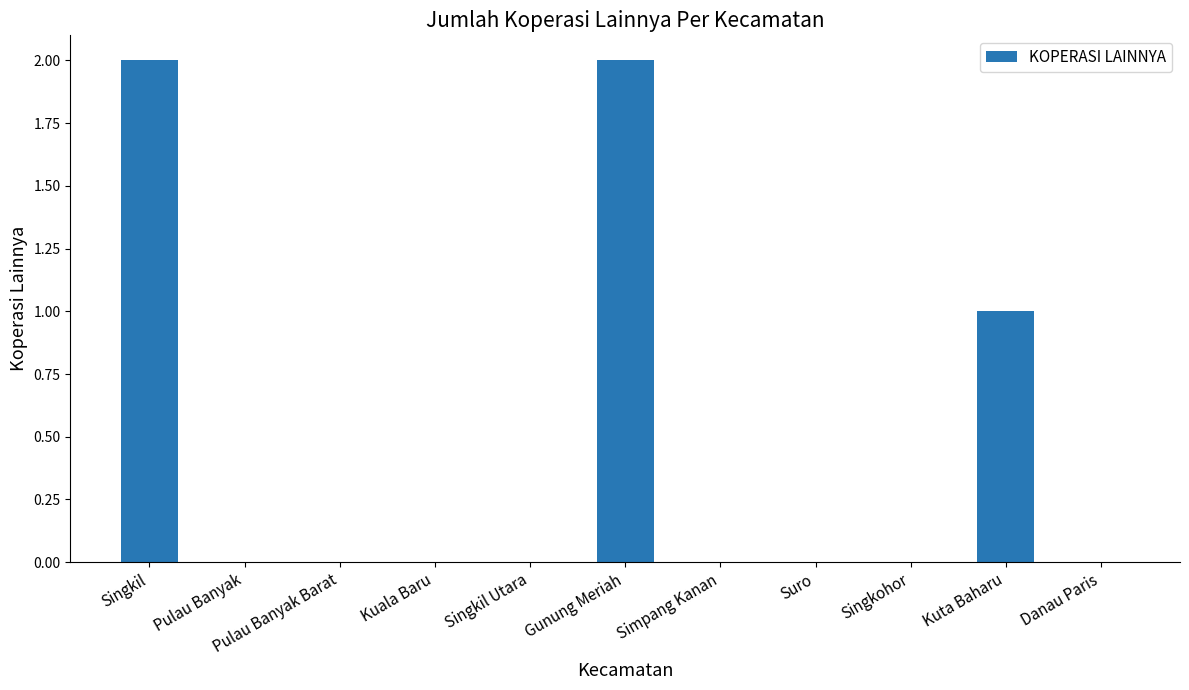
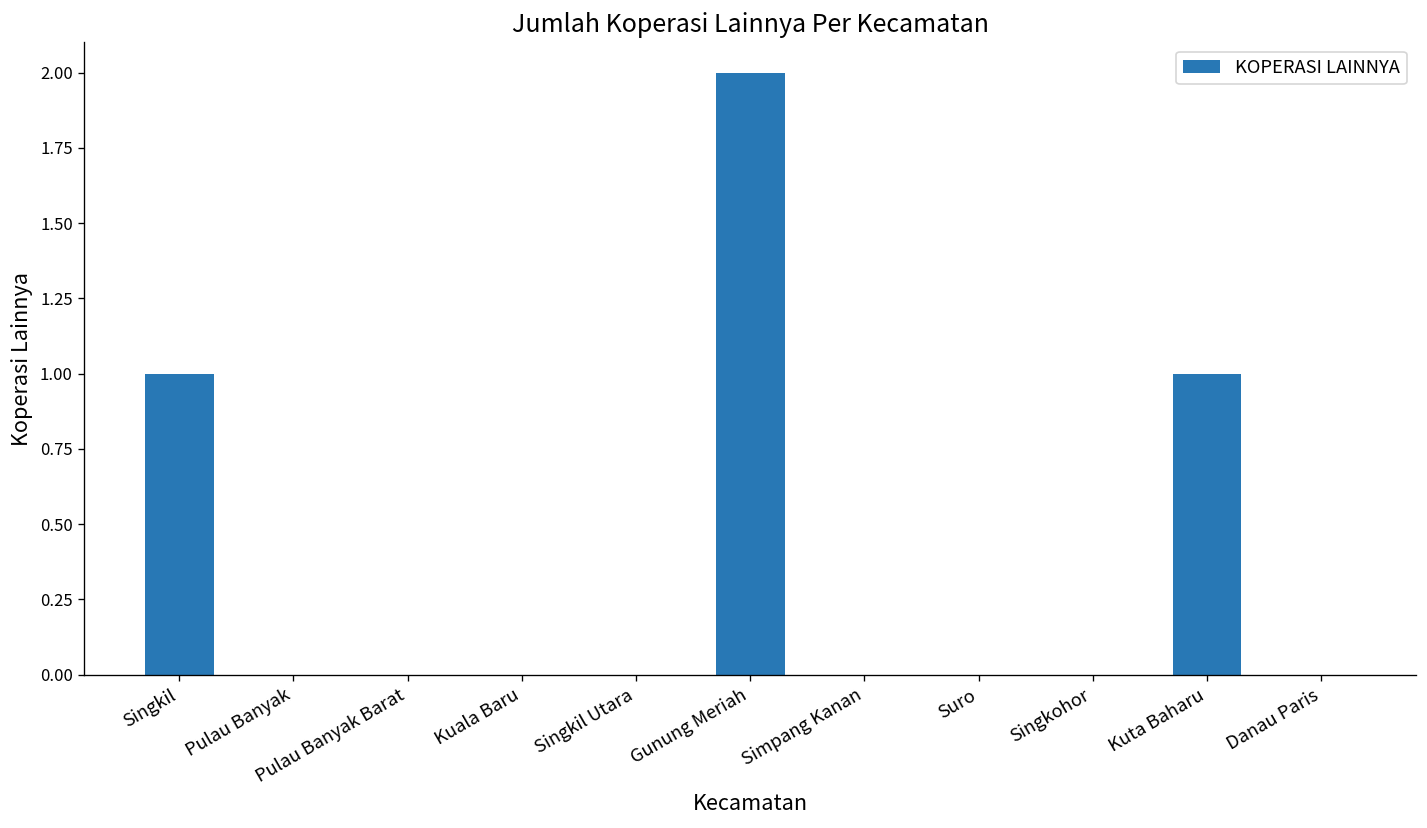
Singkil: 2 -> 1
